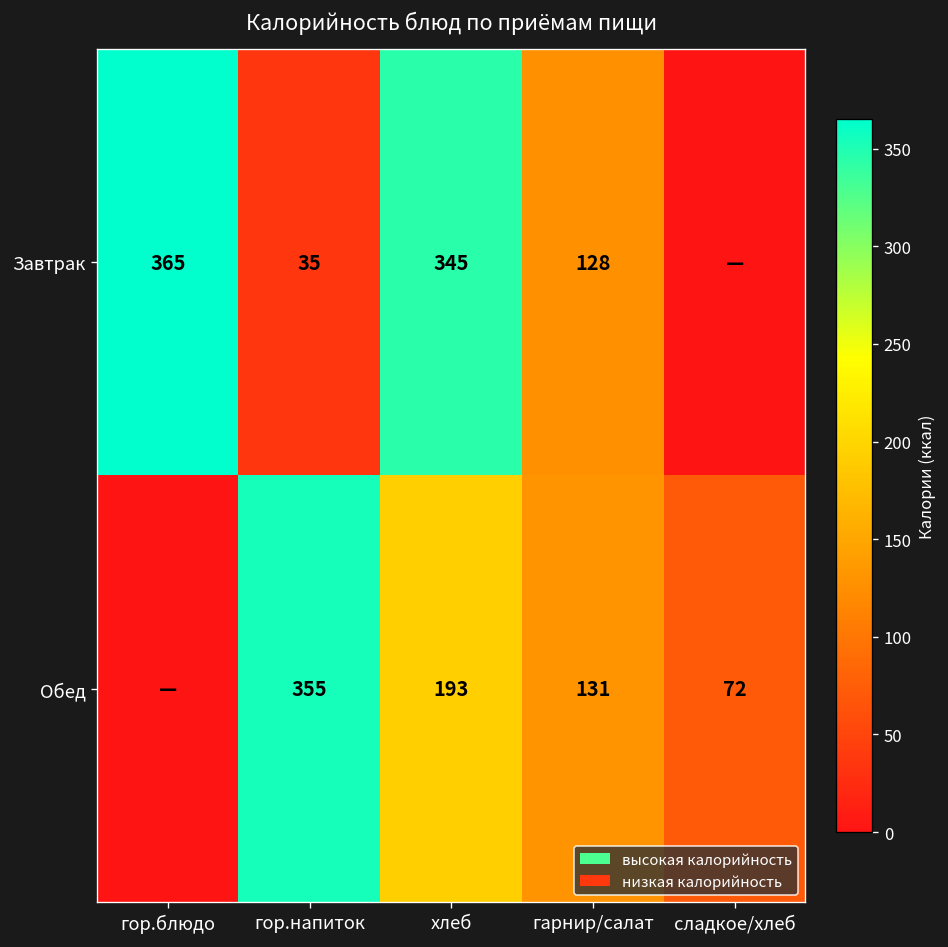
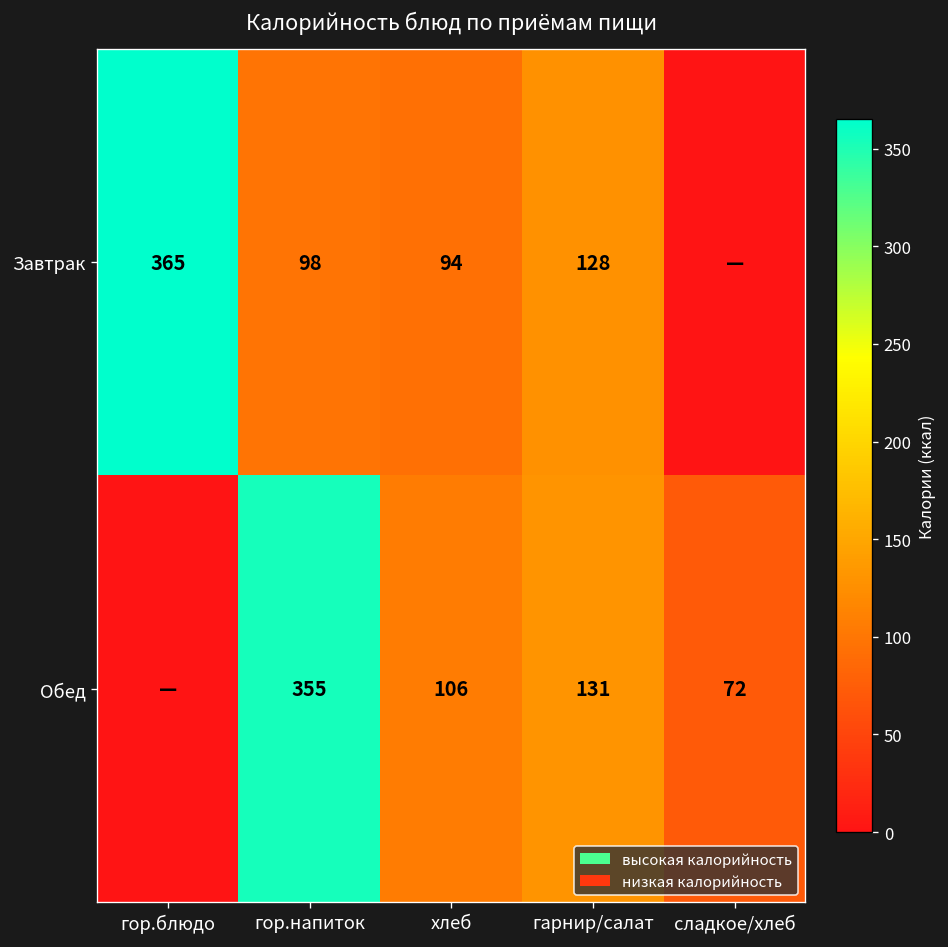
Завтрак, гор.напиток: 35 -> 98
Завтрак, хлеб: 345 -> 94
Обед, хлеб: 193 -> 106
